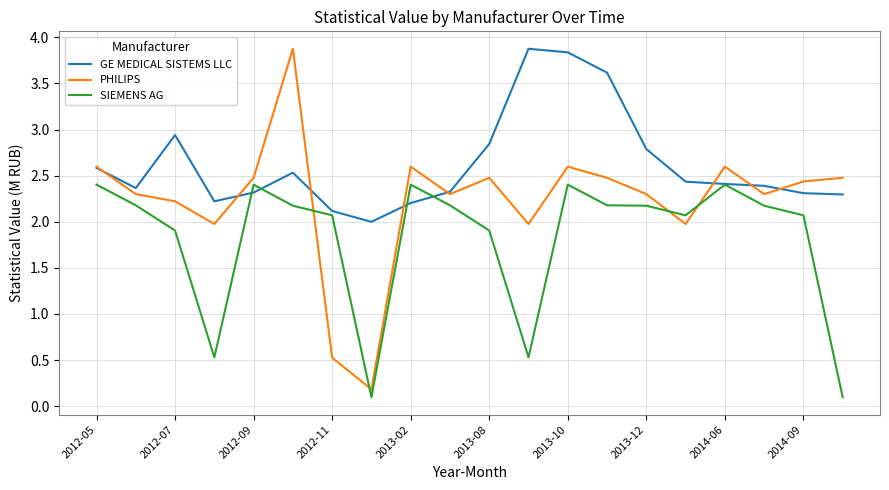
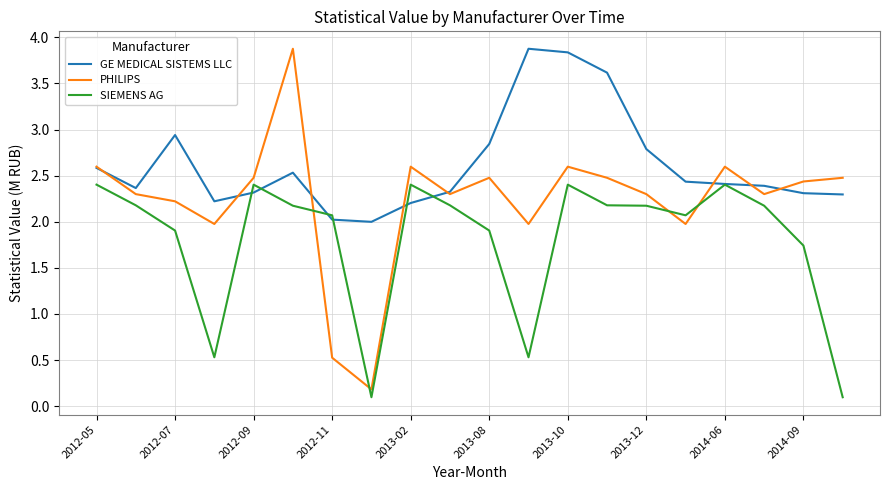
GE MEDICAL SISTEMS LLC, 2012-11: 2.1 -> 2.0
SIEMENS AG, 2014-09: 2.1 -> 1.7
